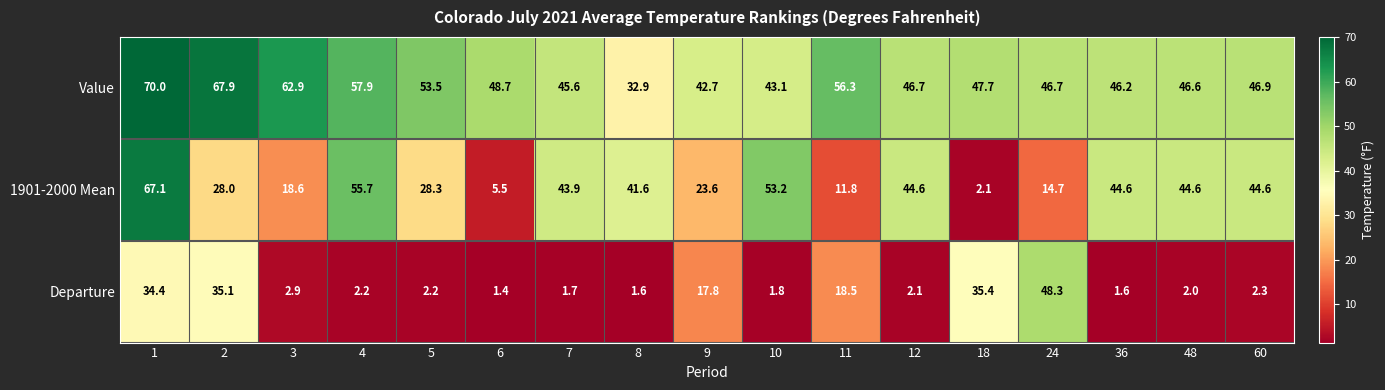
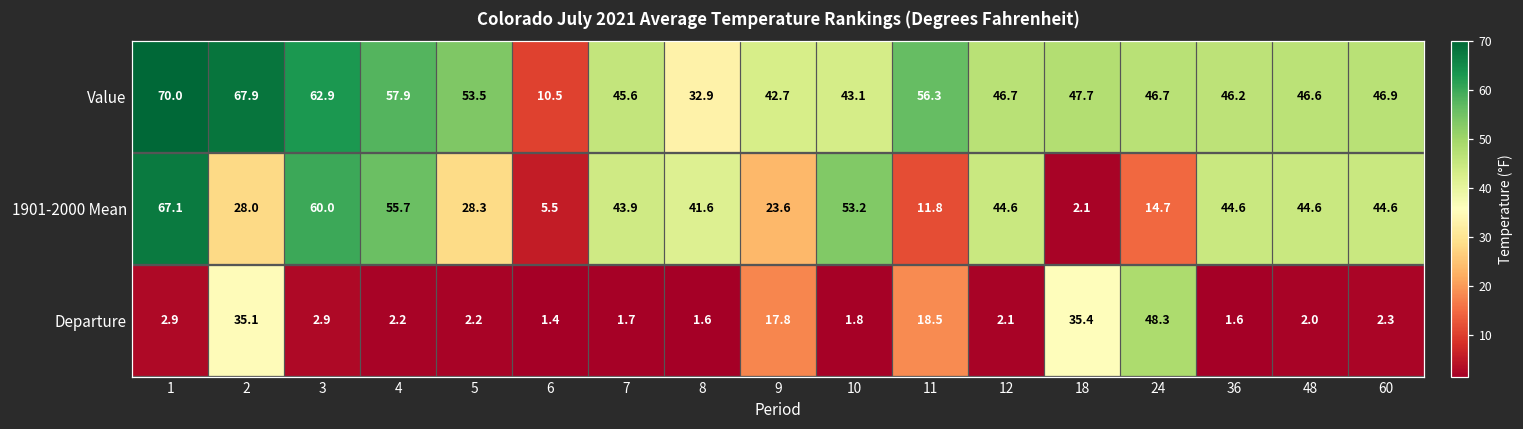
Value, 6: 48.7 -> 10.5
1901-2000 Mean, 3: 18.6 -> 60.0
Departure, 1: 34.4 -> 2.9
